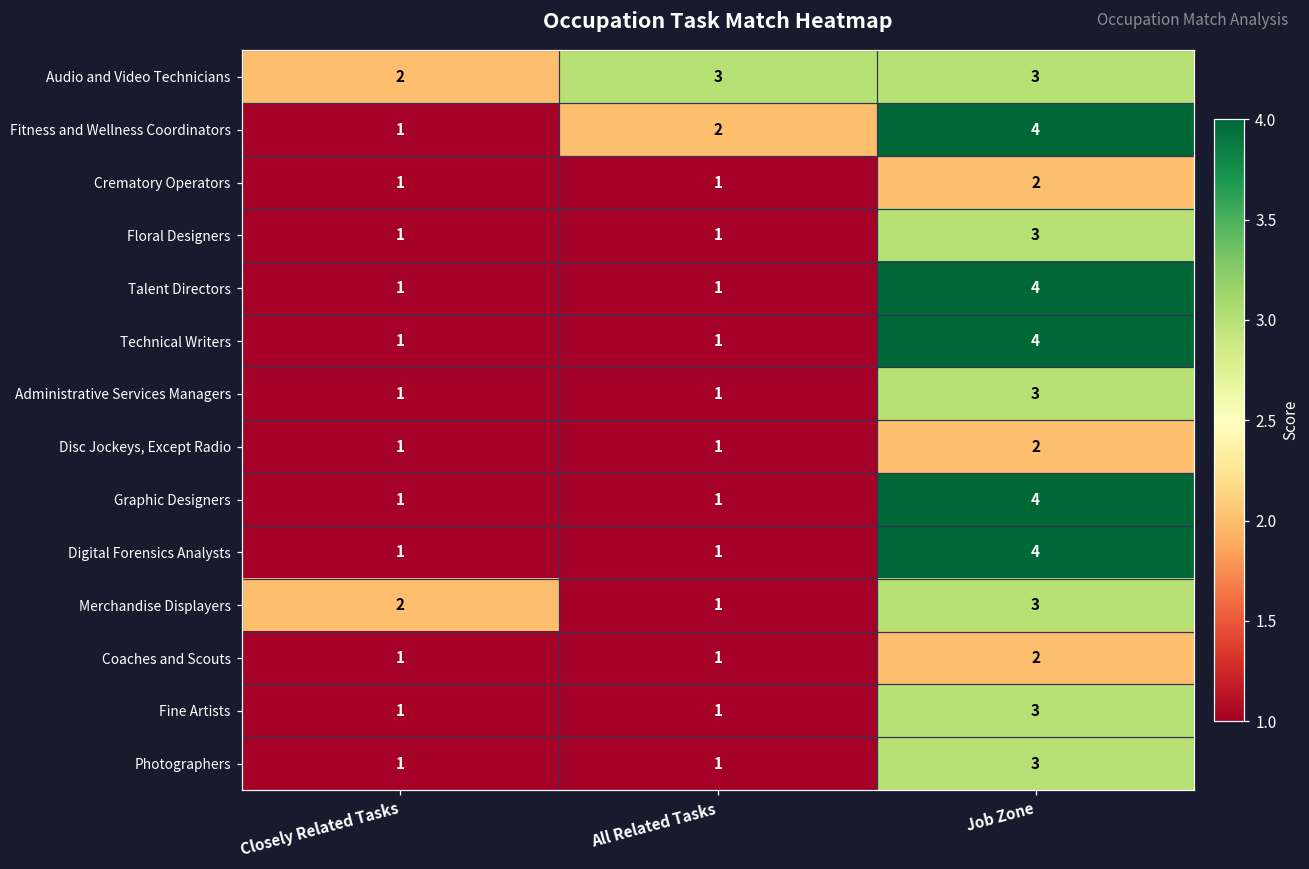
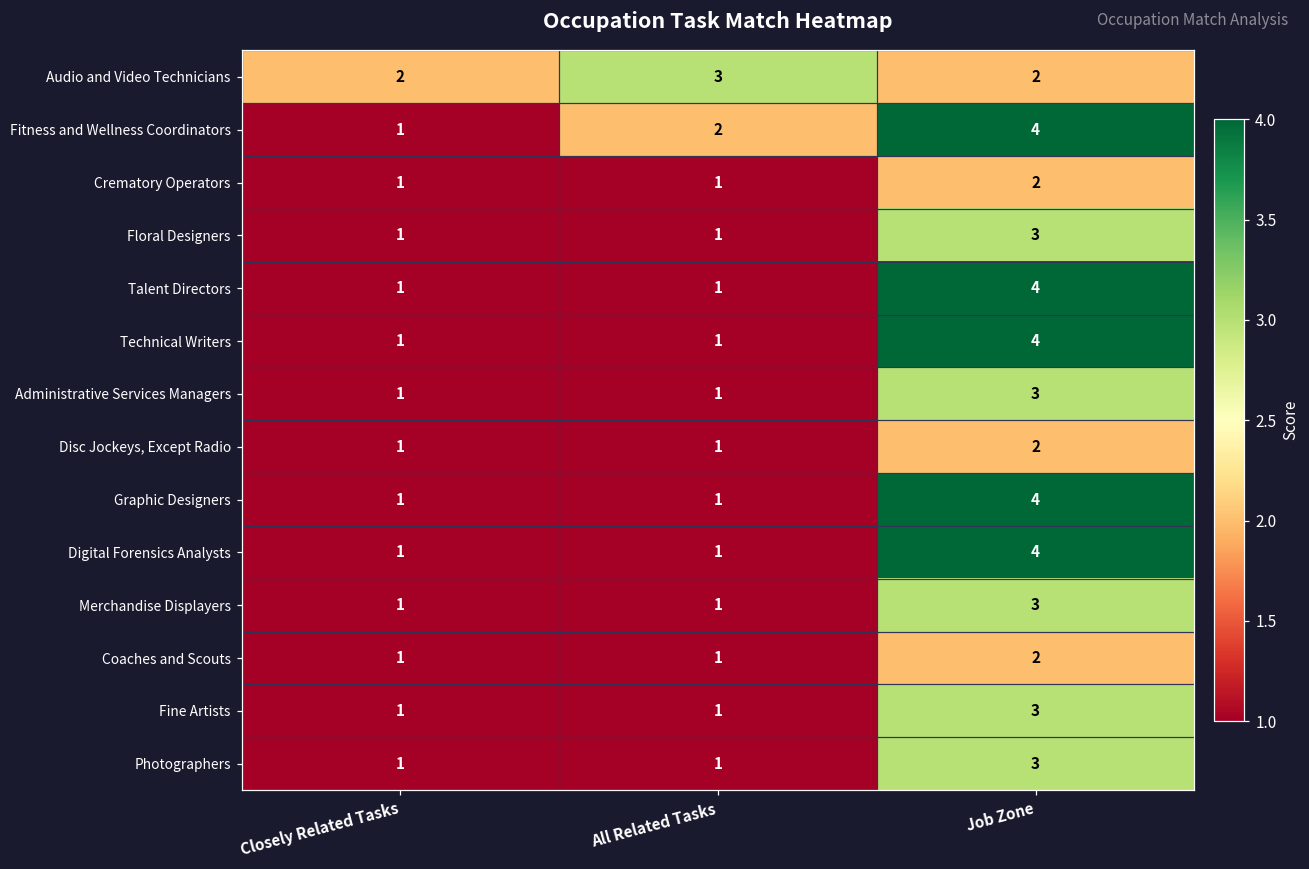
Audio and Video Technicians, Job Zone: 3 -> 2
Merchandise Displayers, Closely Related Tasks: 2 -> 1
